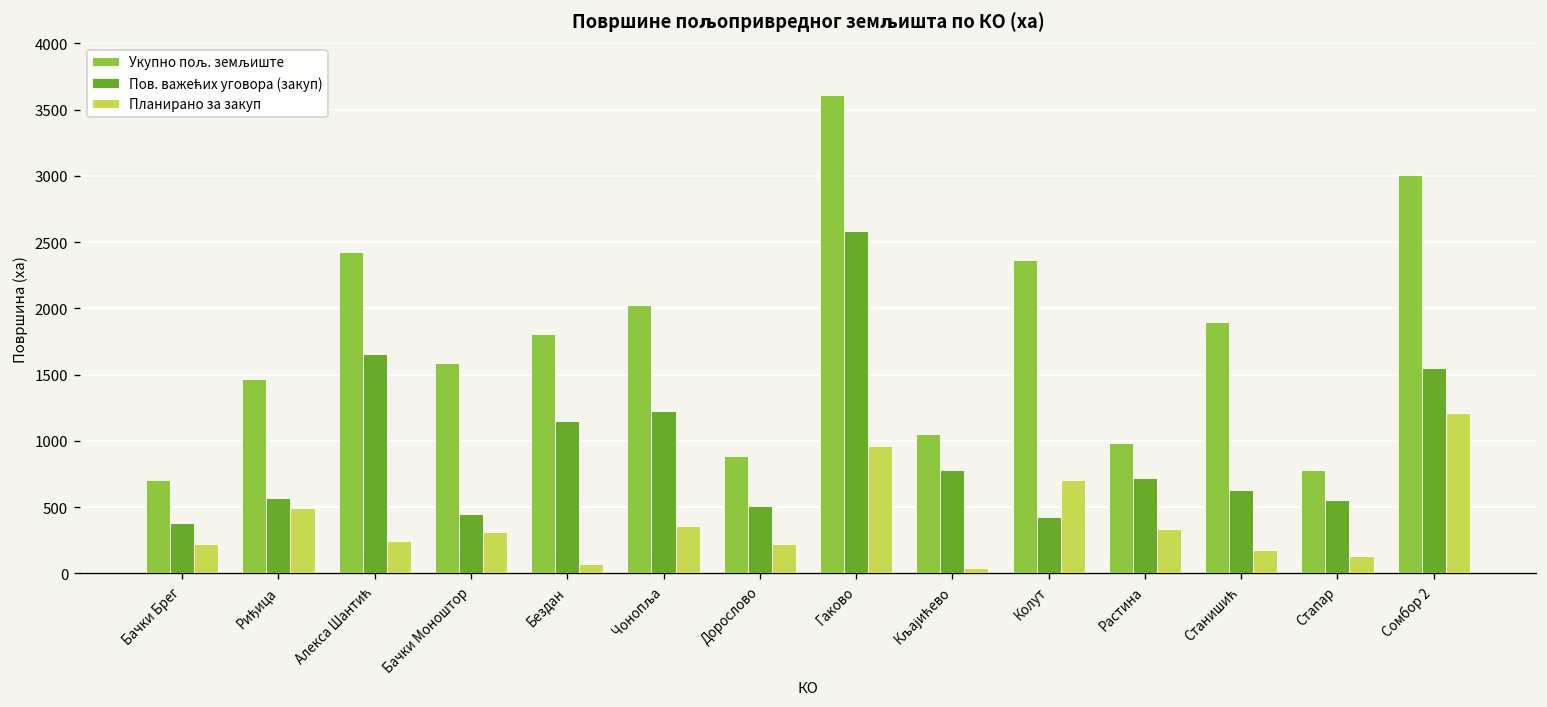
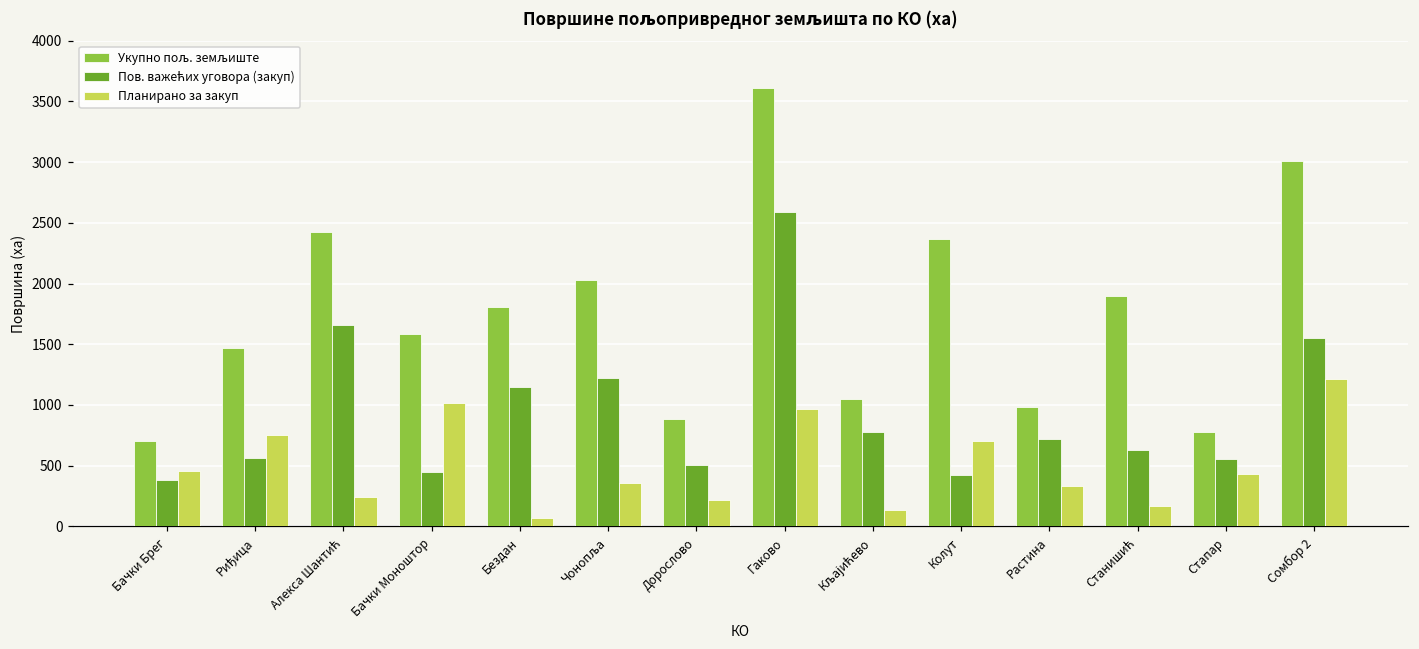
Планирано за закуп, Бачки Брег: 220 -> 460
Планирано за закуп, Риђица: 500 -> 760
Планирано за закуп, Бачки Моноштор: 310 -> 1020
Планирано за закуп, Кљајићево: 40 -> 140
Планирано за закуп, Стапар: 130 -> 430
